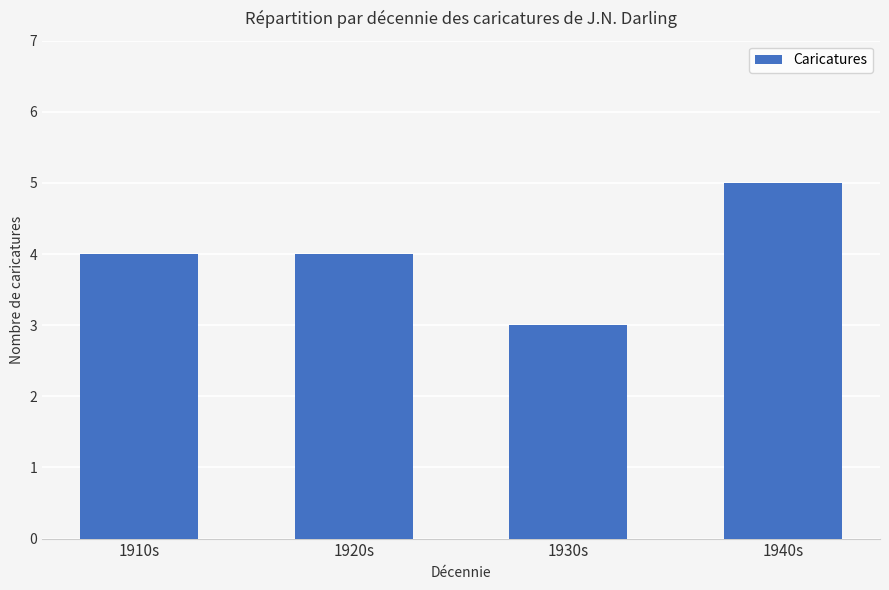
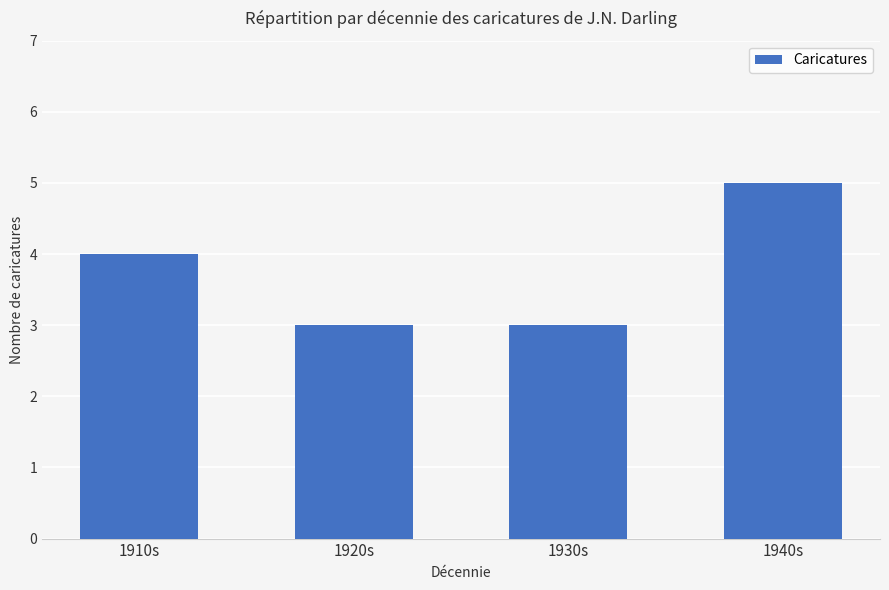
1920s: 4 -> 3
